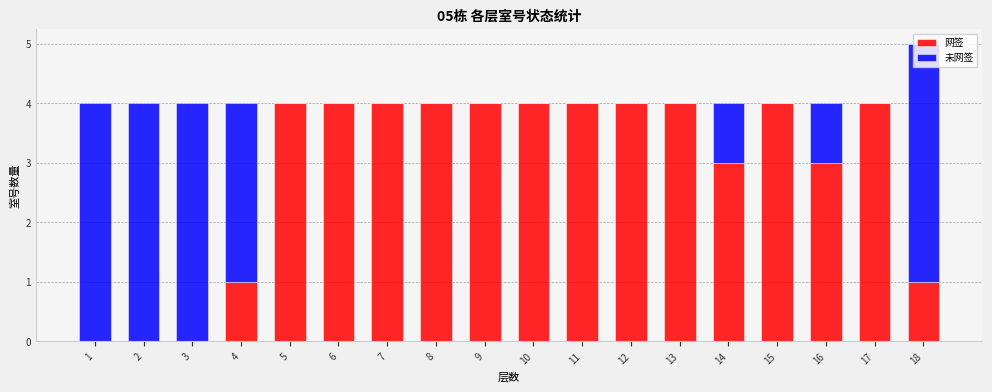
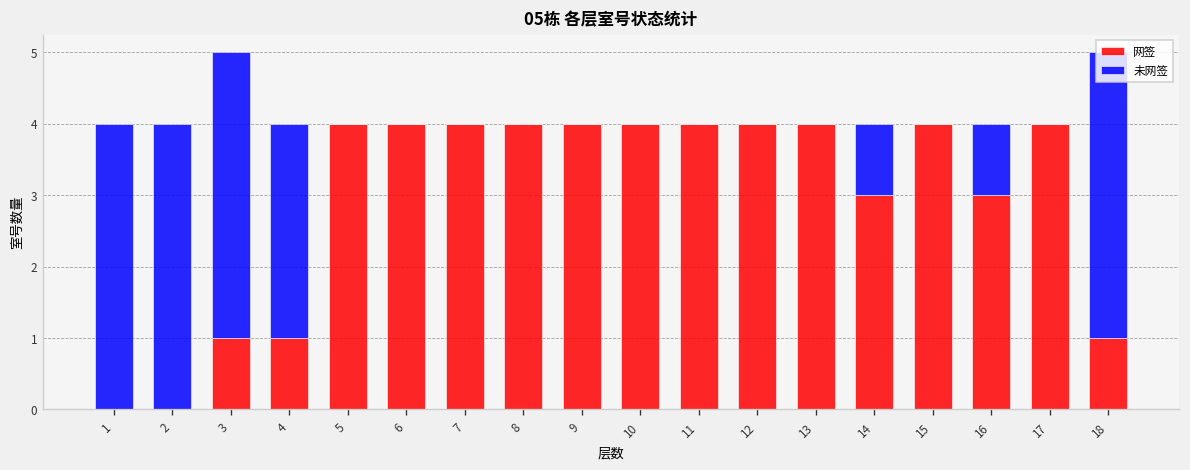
网签, 3: 0 -> 1
